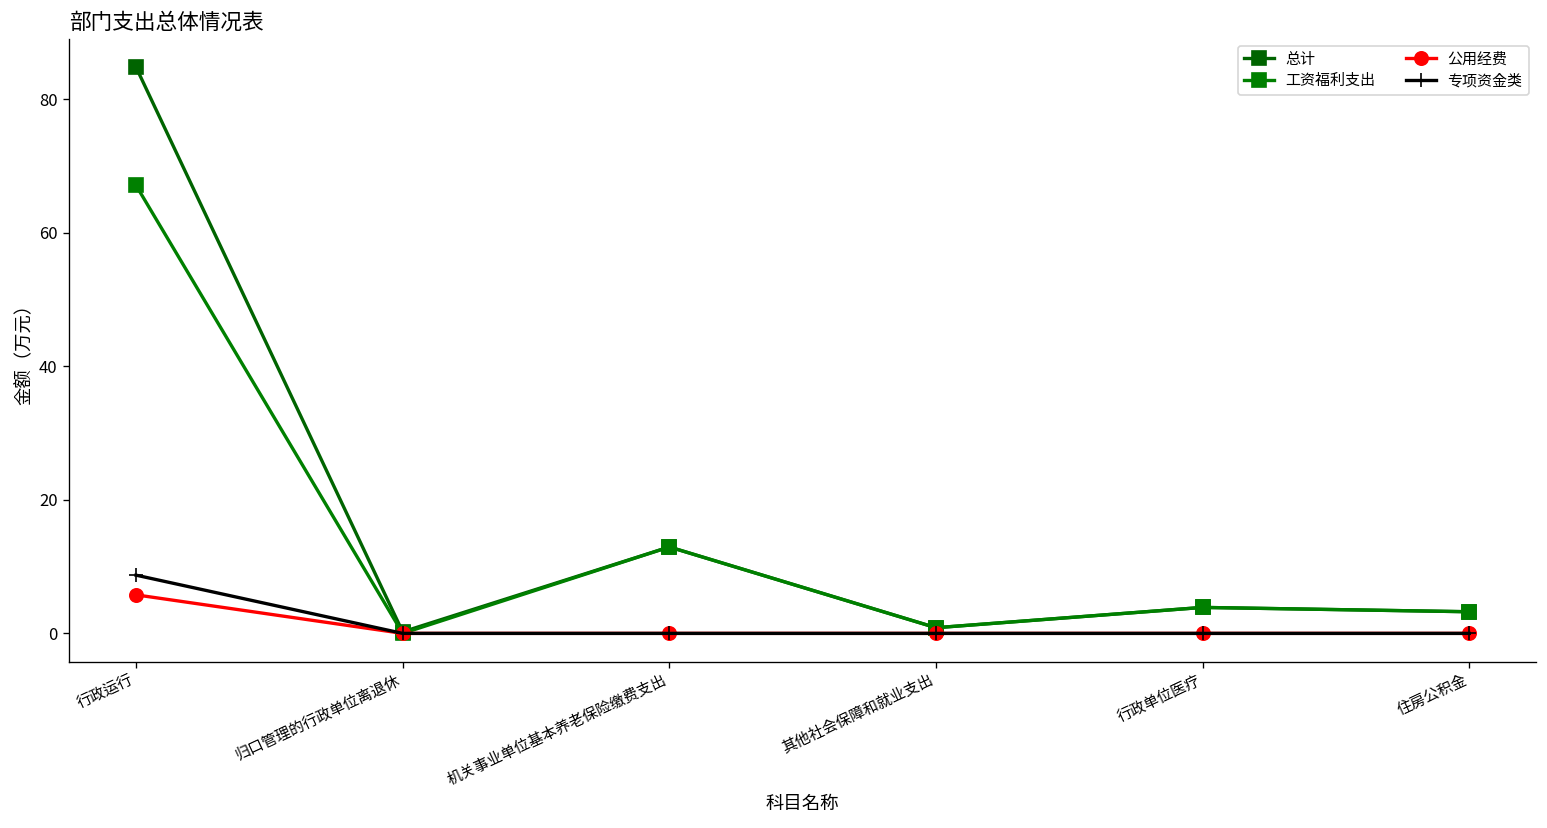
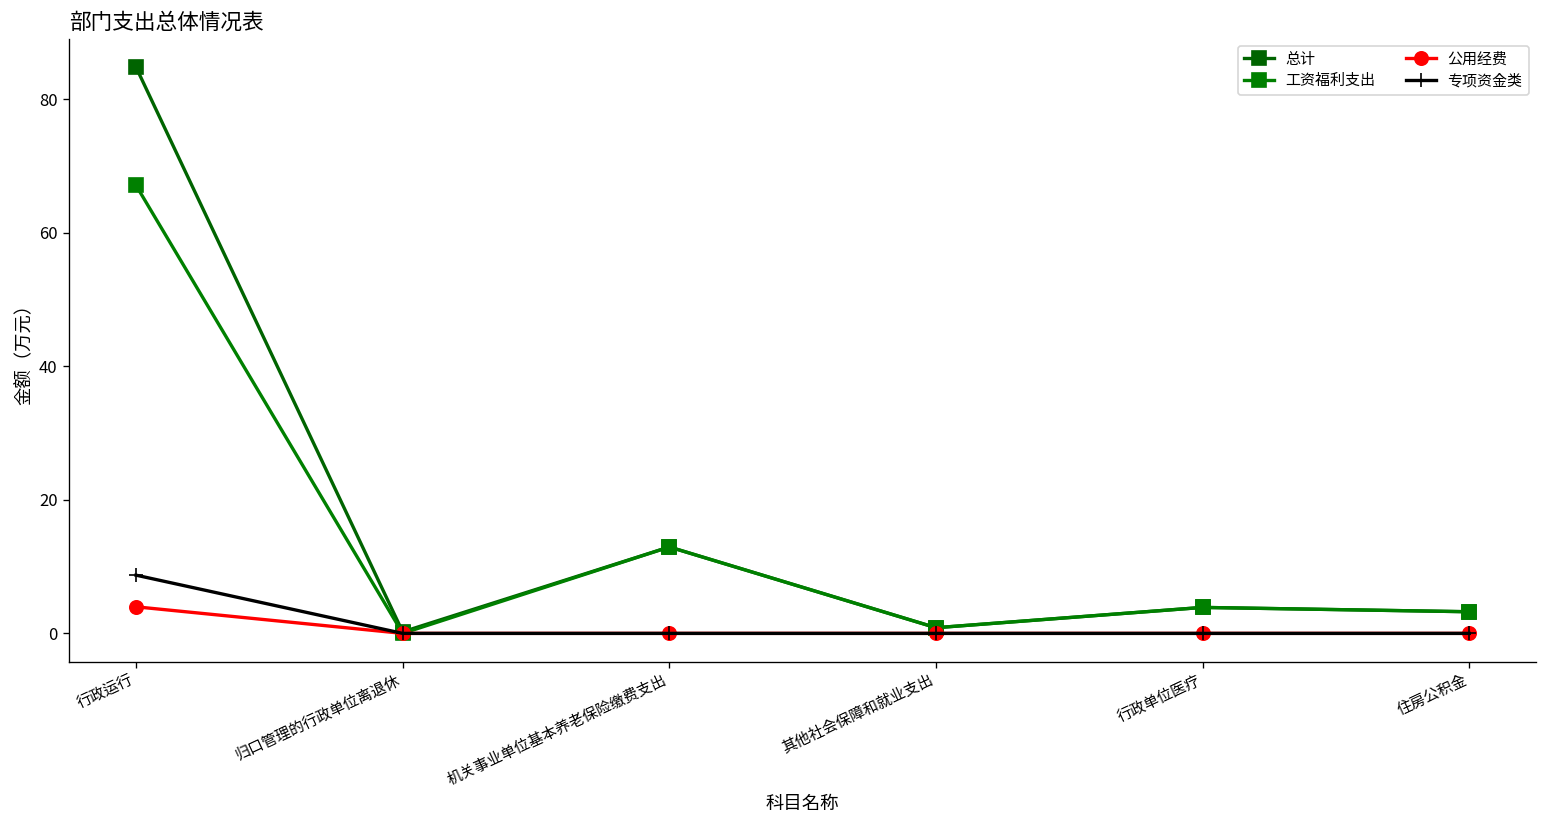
公用经费, 行政运行: 6 -> 4
